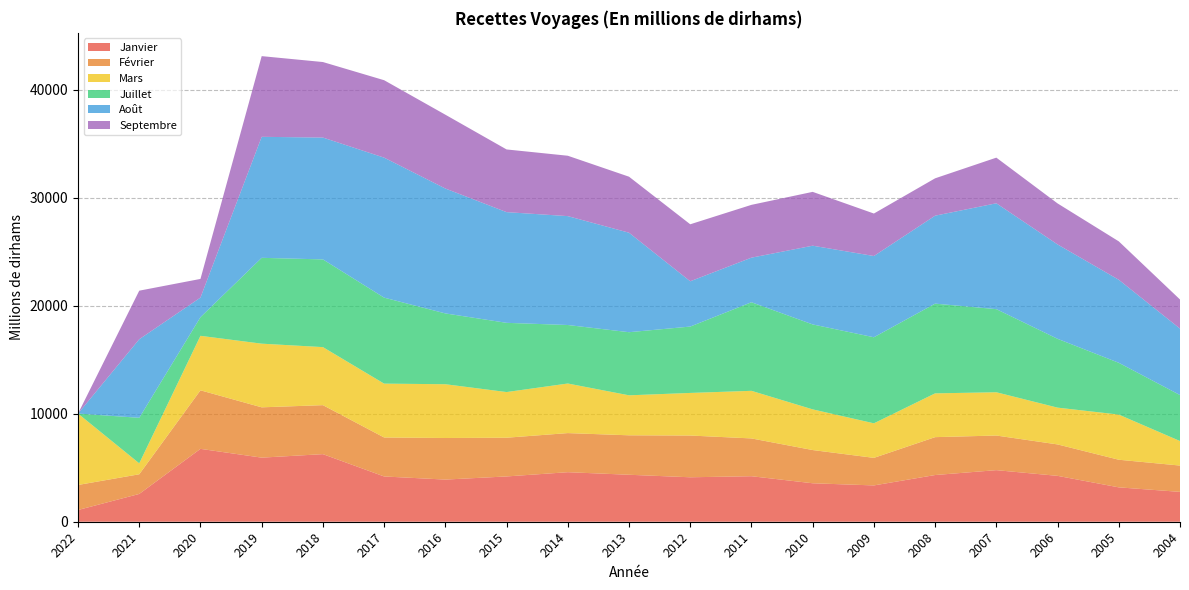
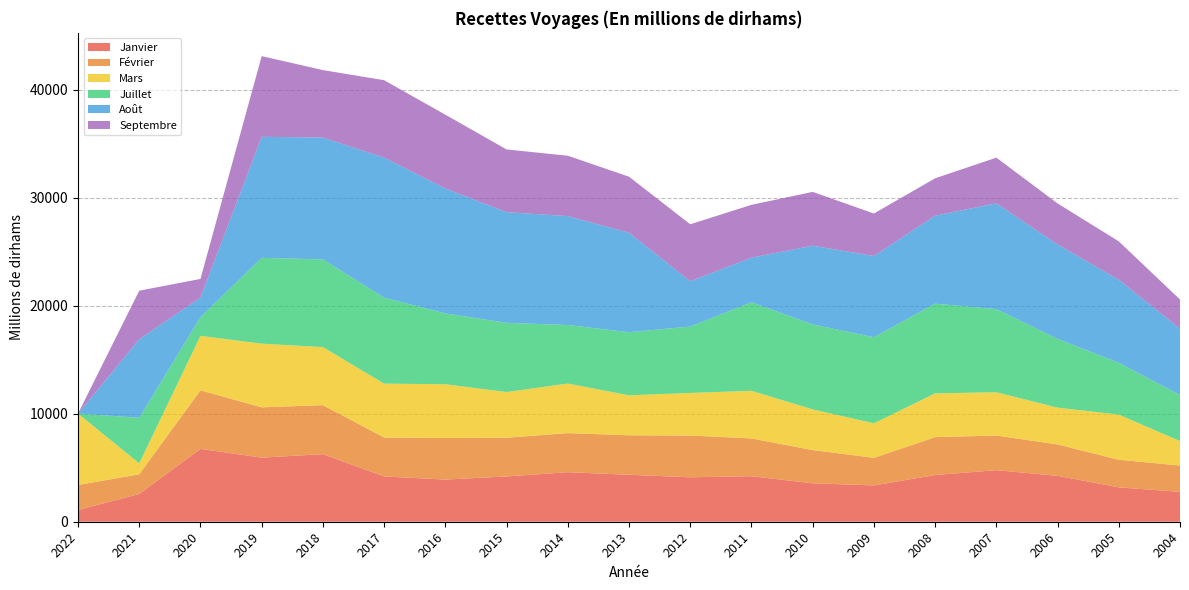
Septembre, 2018: 7000 -> 6200
